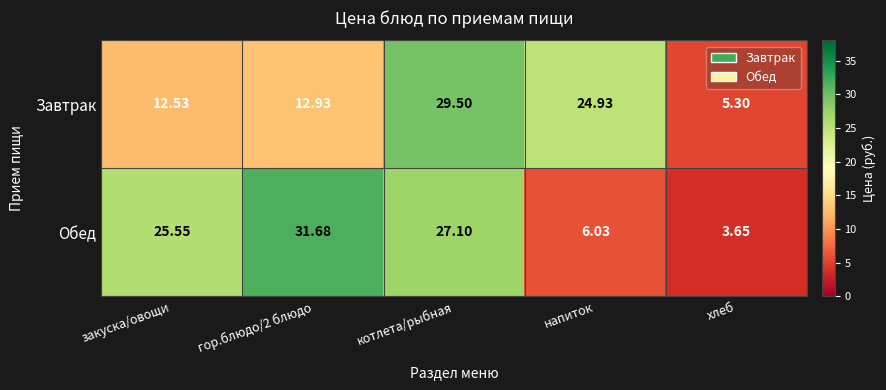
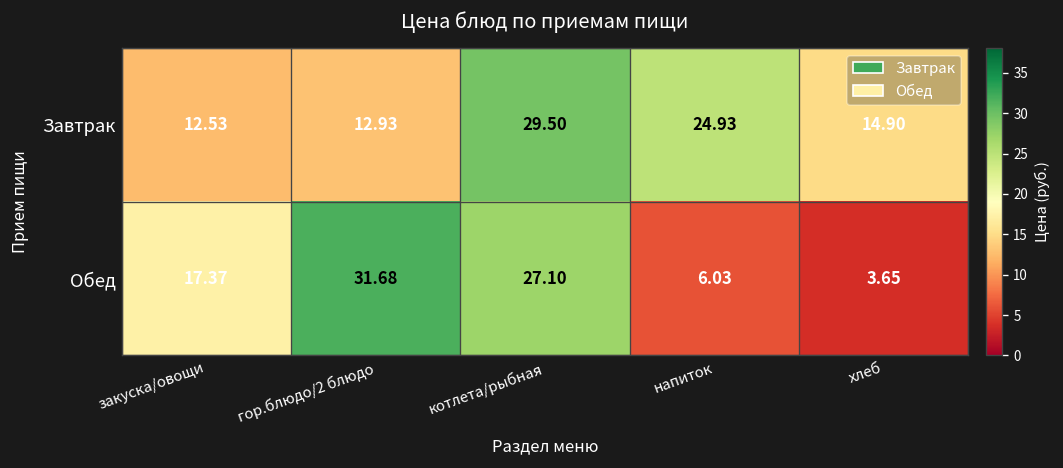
Завтрак, хлеб: 5.30 -> 14.90
Обед, закуска/овощи: 25.55 -> 17.37
